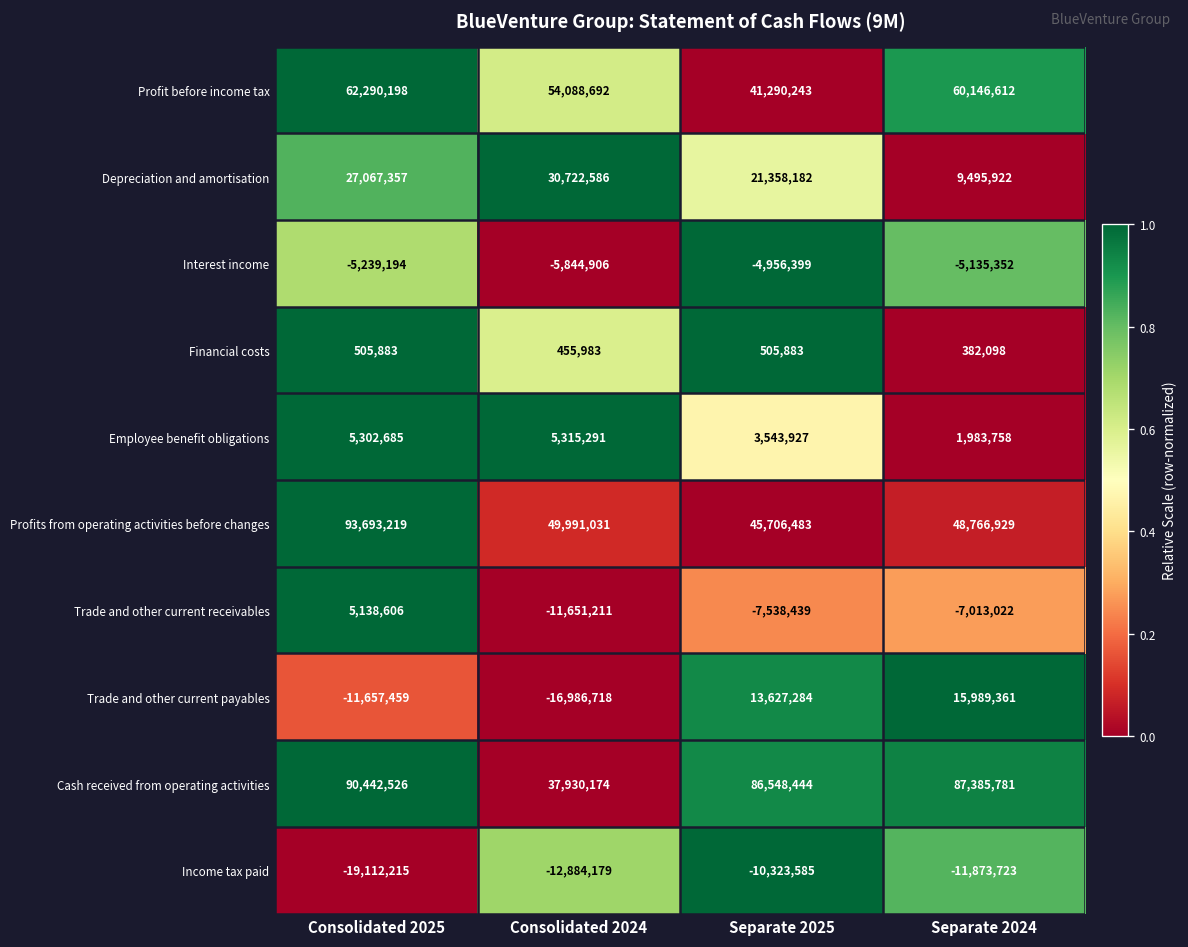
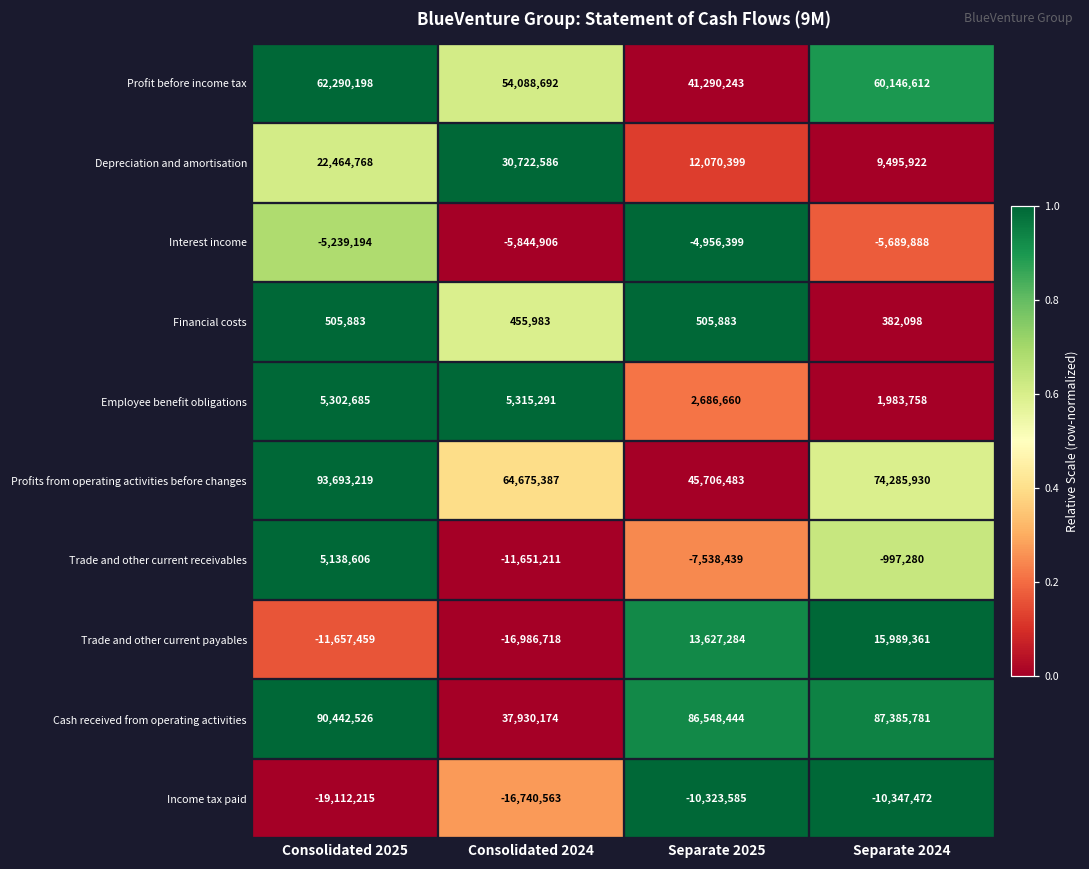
Depreciation and amortisation, Consolidated 2025: 27,067,357 -> 22,464,768
Depreciation and amortisation, Separate 2025: 21,358,182 -> 12,070,399
Interest income, Separate 2024: -5,135,352 -> -5,689,888
Employee benefit obligations, Separate 2025: 3,543,927 -> 2,686,660
Profits from operating activities before changes, Consolidated 2024: 49,991,031 -> 64,675,387
Profits from operating activities before changes, Separate 2024: 48,766,929 -> 74,285,930
Trade and other current receivables, Separate 2024: -7,013,022 -> -997,280
Income tax paid, Consolidated 2024: -12,884,179 -> -16,740,563
Income tax paid, Separate 2024: -11,873,723 -> -10,347,472
